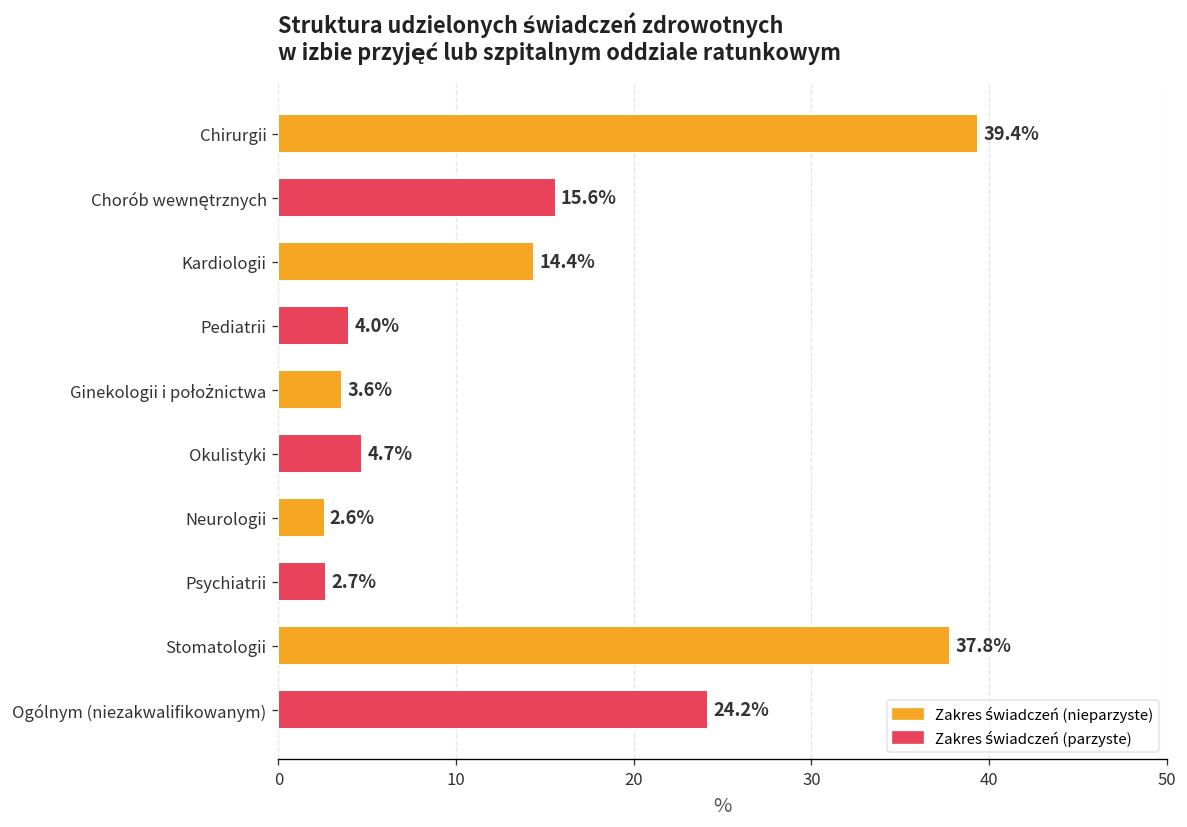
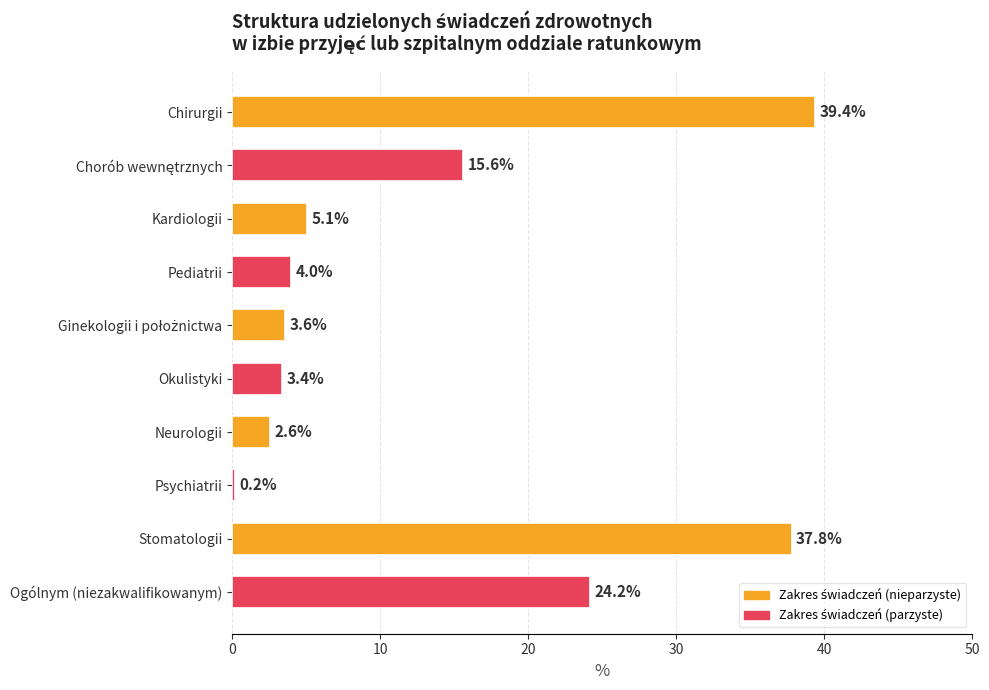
Kardiologii: 14.4% -> 5.1%
Okulistyki: 4.7% -> 3.4%
Psychiatrii: 2.7% -> 0.2%
